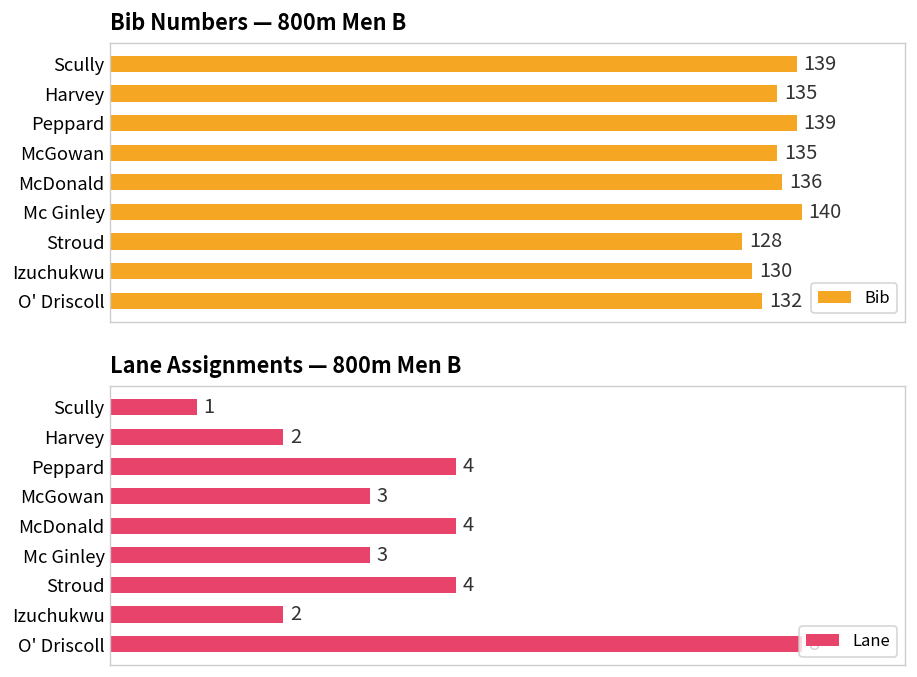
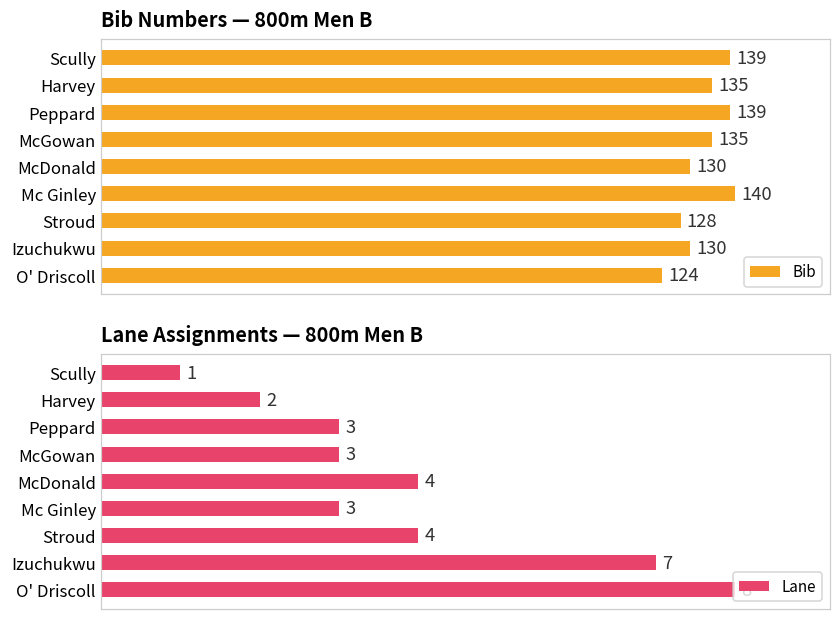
Bib Numbers — 800m Men B, McDonald: 136 -> 130
Bib Numbers — 800m Men B, O' Driscoll: 132 -> 124
Lane Assignments — 800m Men B, Peppard: 4 -> 3
Lane Assignments — 800m Men B, Izuchukwu: 2 -> 7
